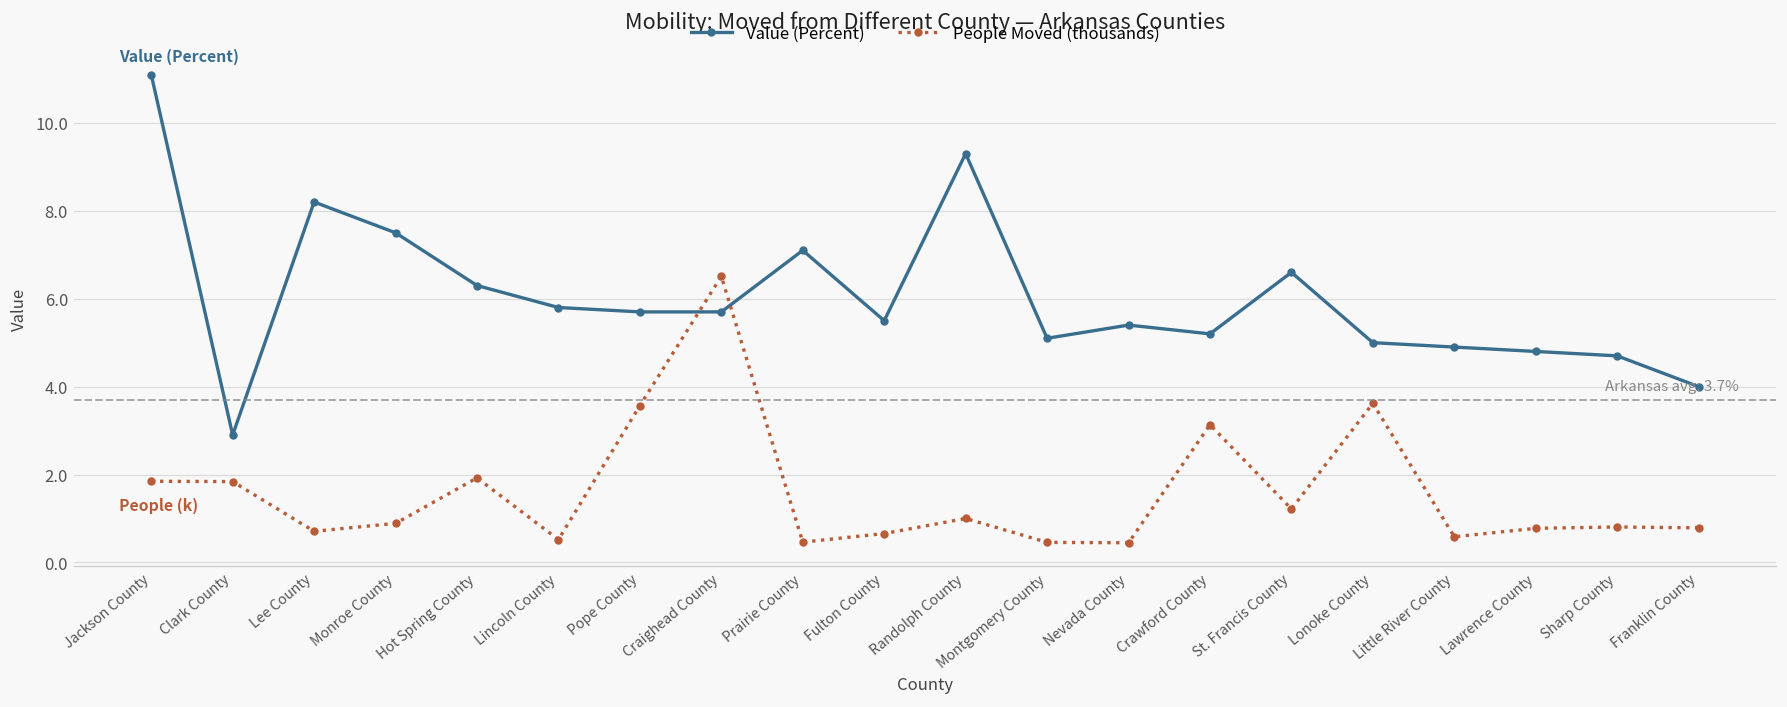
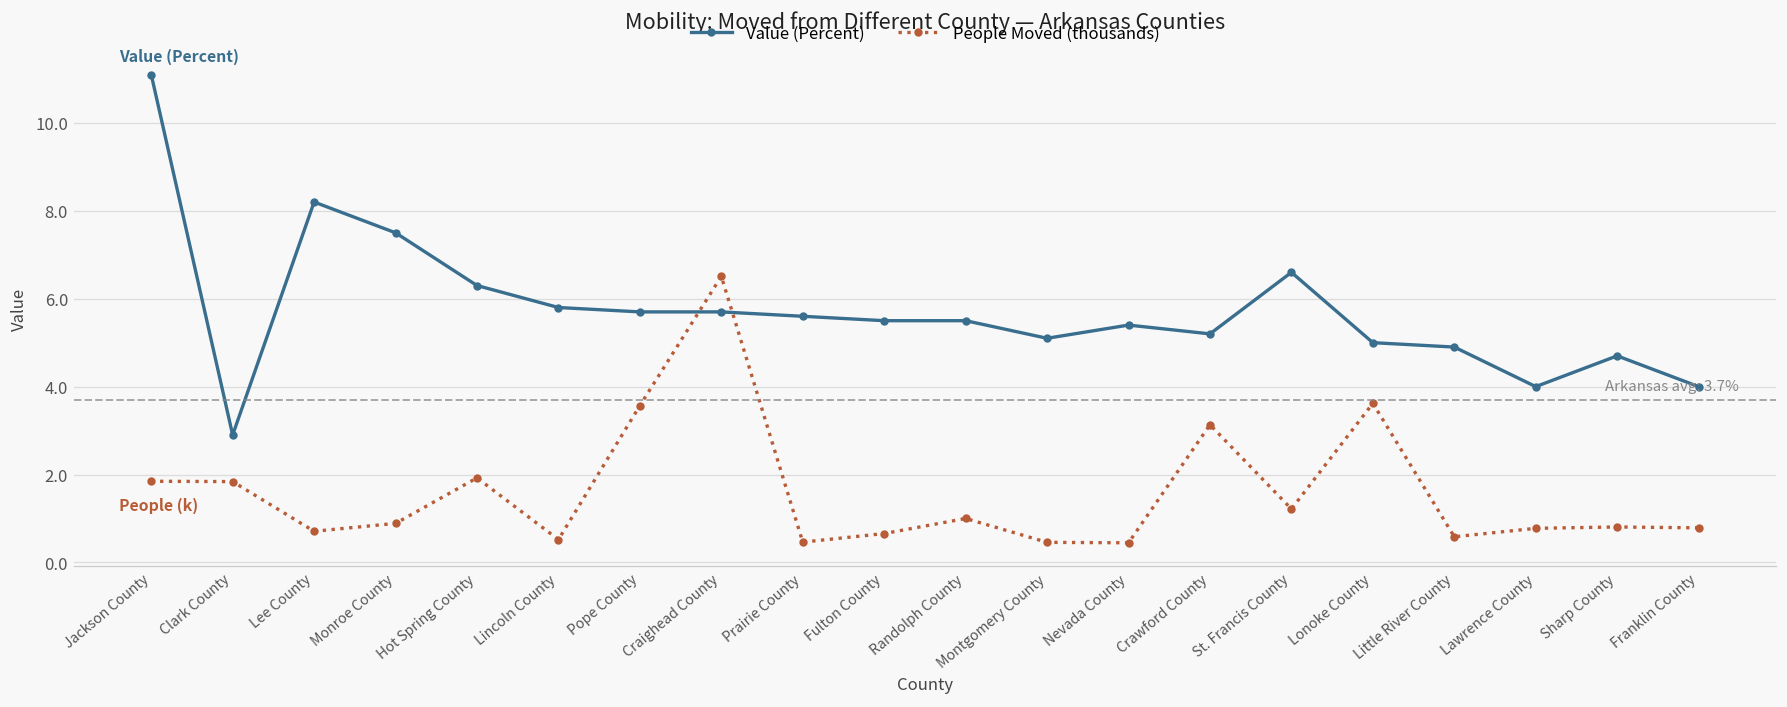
Value (Percent), Prairie County: 7.1 -> 5.6
Value (Percent), Randolph County: 9.3 -> 5.5
Value (Percent), Lawrence County: 4.8 -> 4.0
